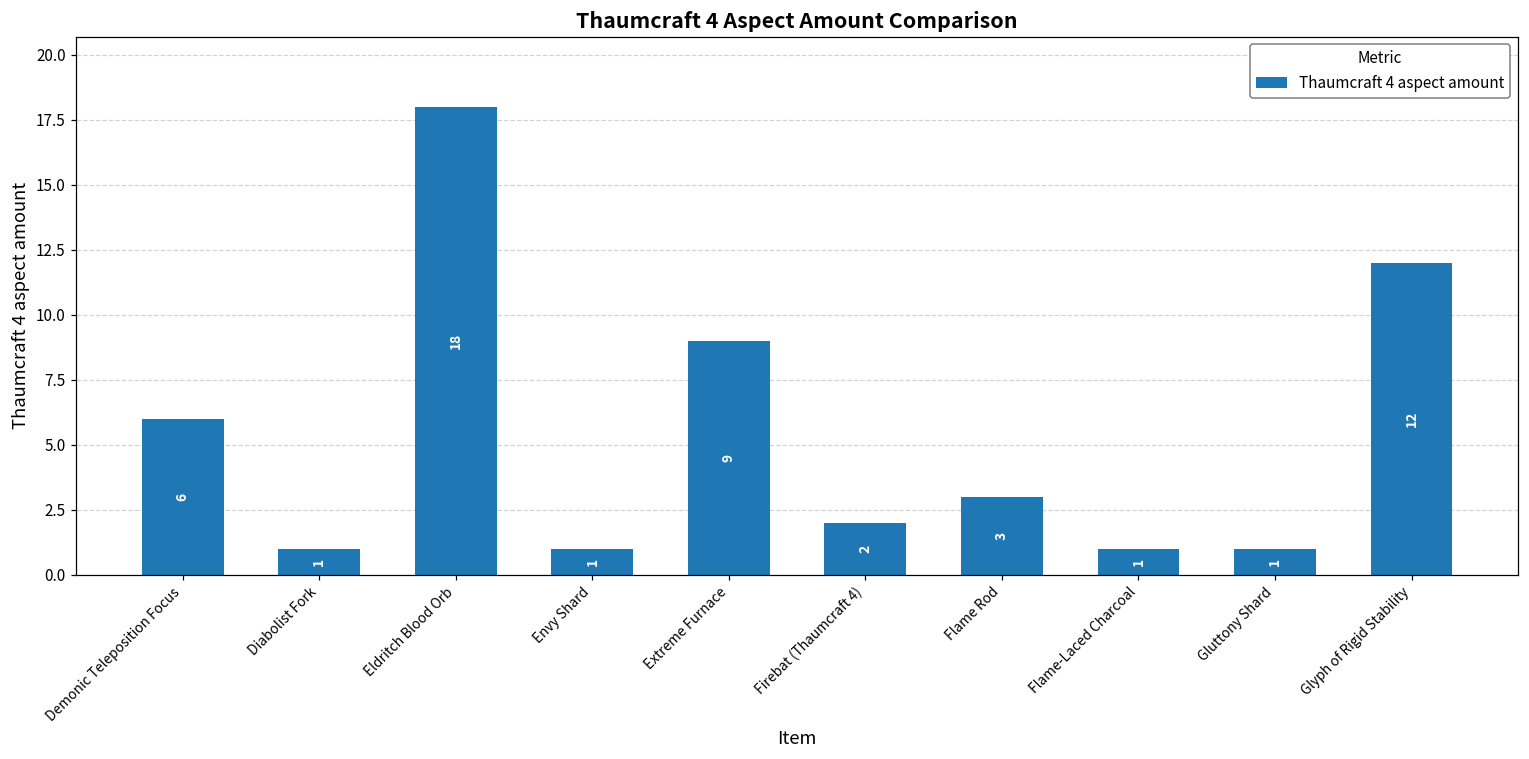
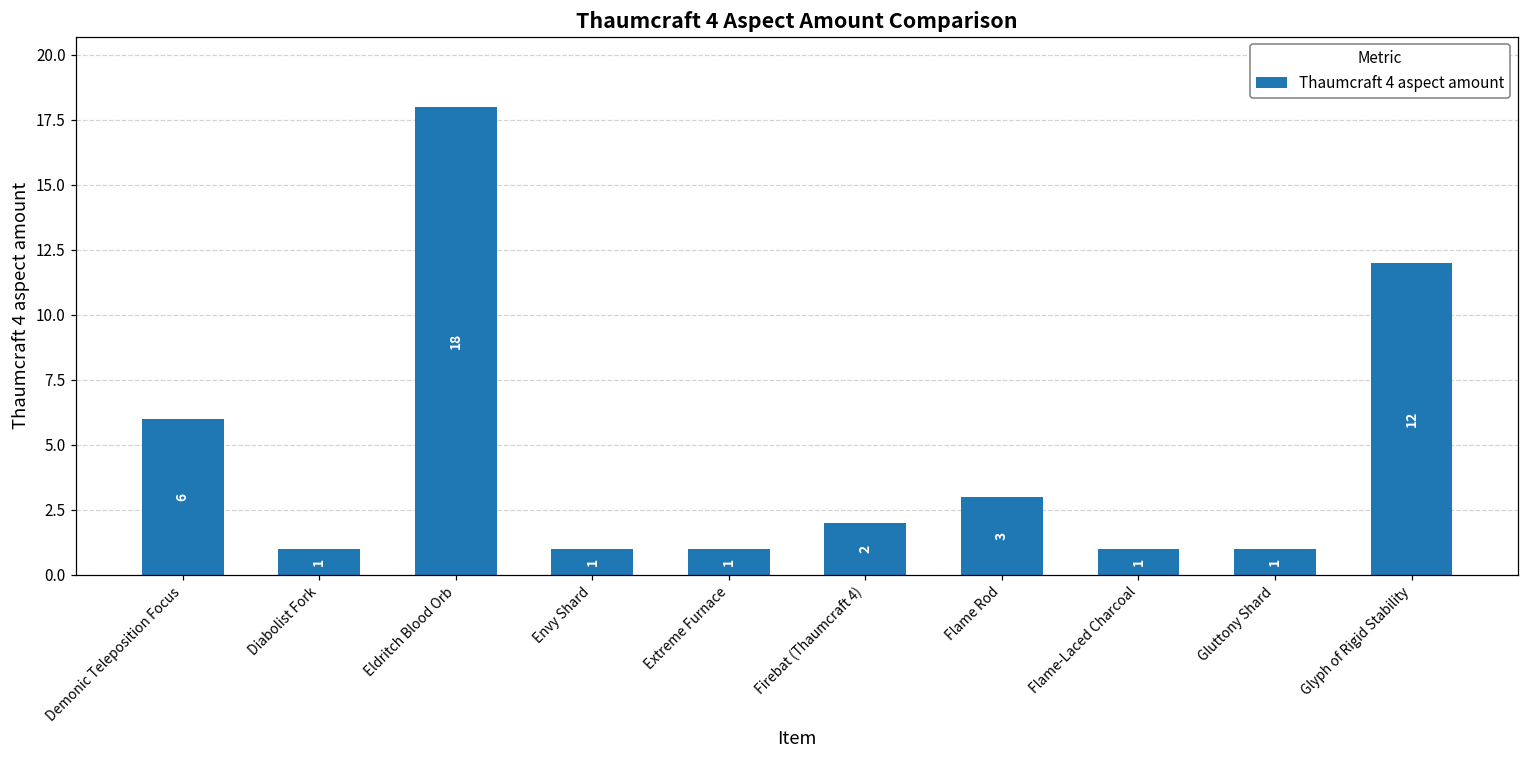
Extreme Furnace: 9 -> 1
